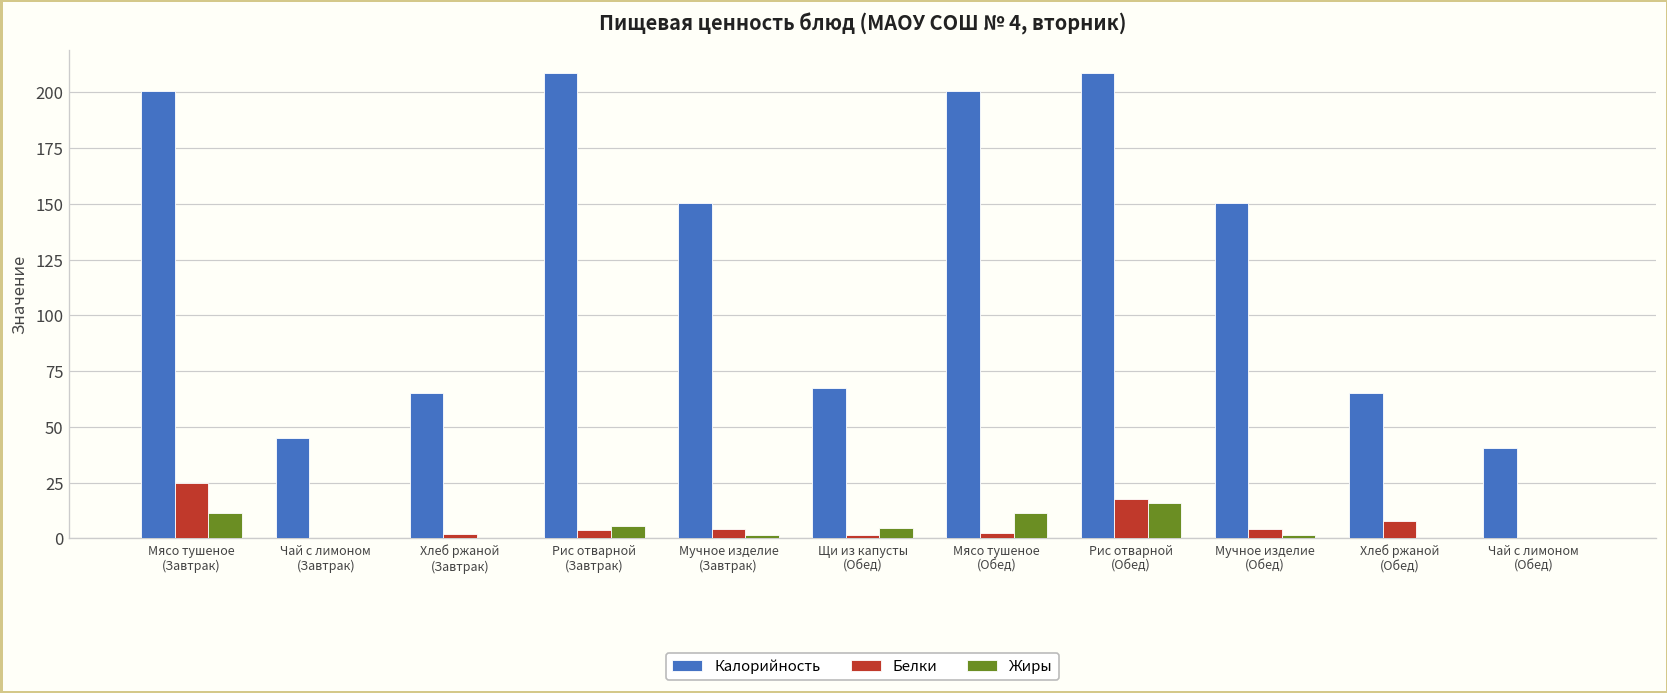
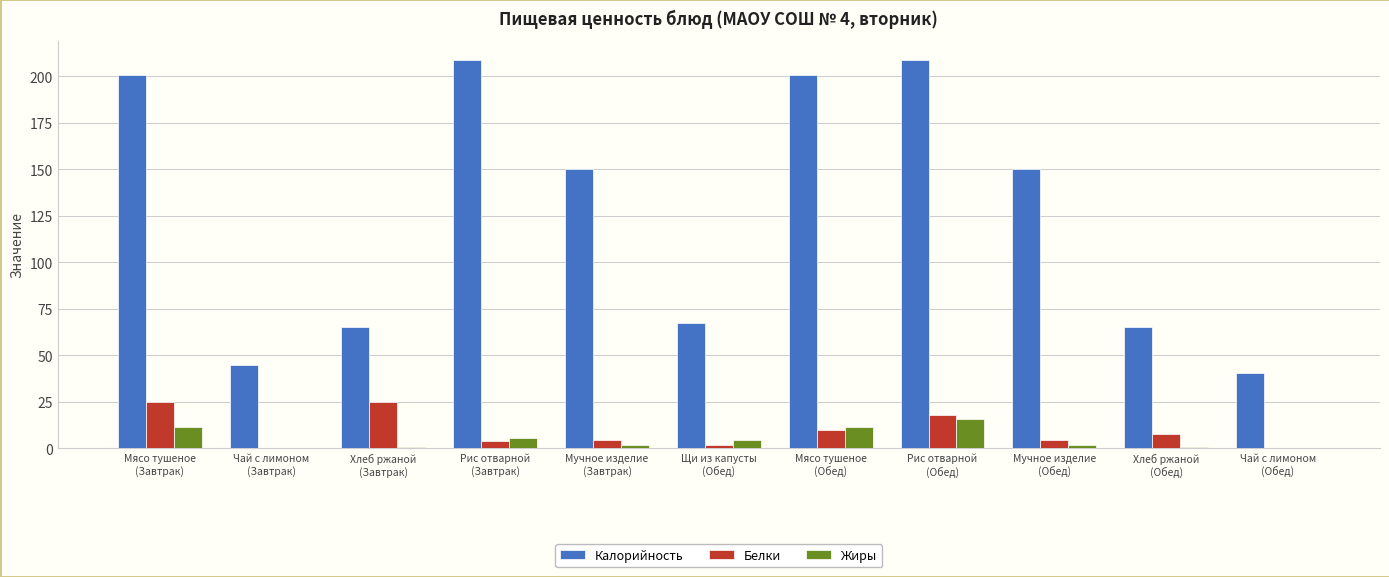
Белки, Хлеб ржаной (Завтрак): 2 -> 25
Белки, Мясо тушеное (Обед): 3 -> 10
